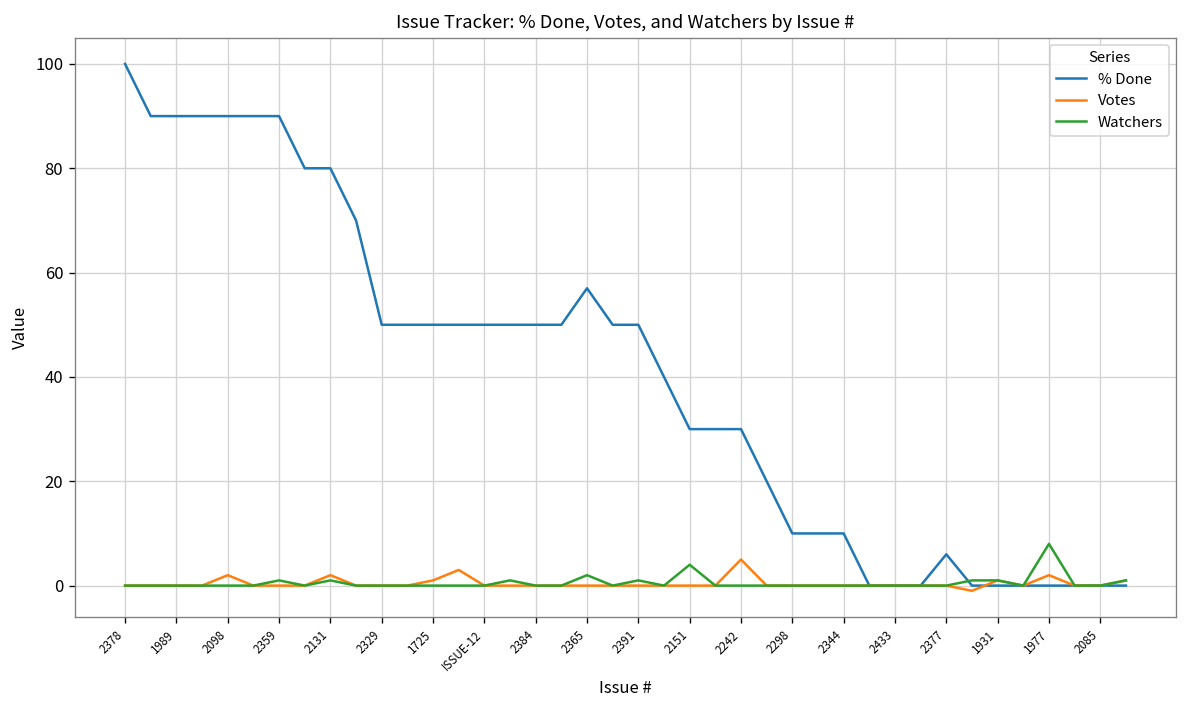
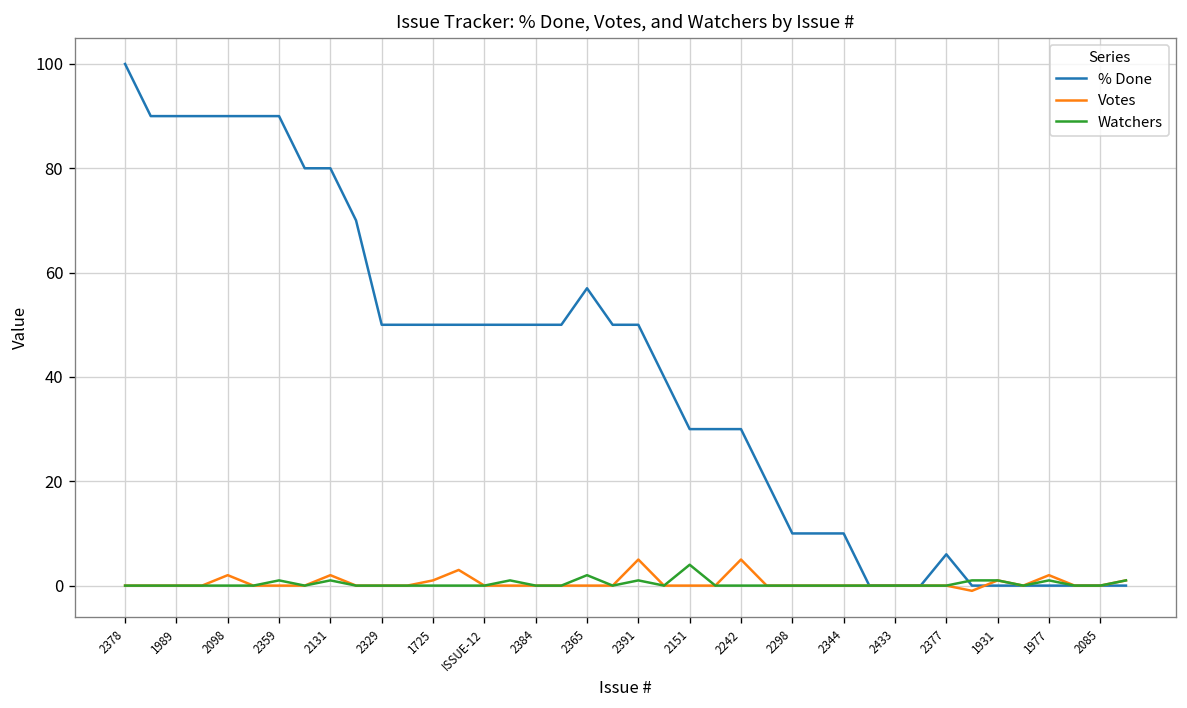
Votes, 2391: 0 -> 5
Watchers, 1977: 8 -> 1
